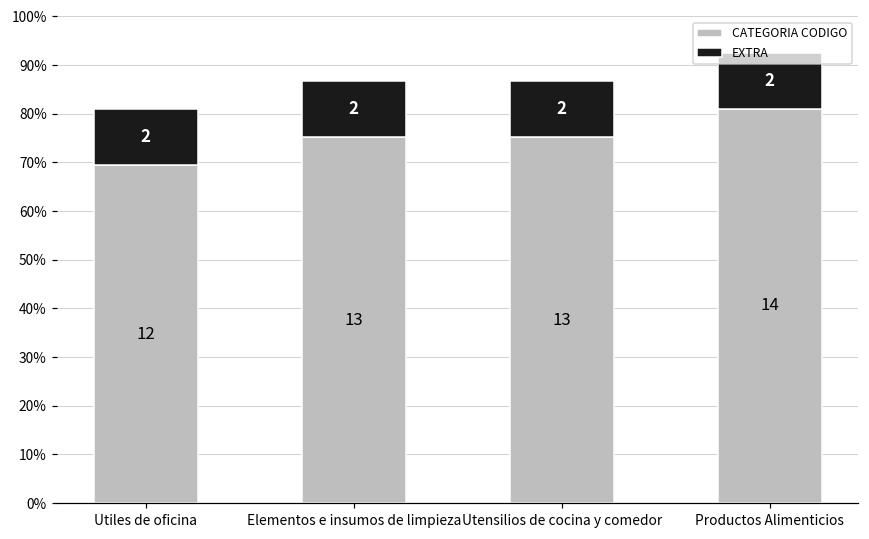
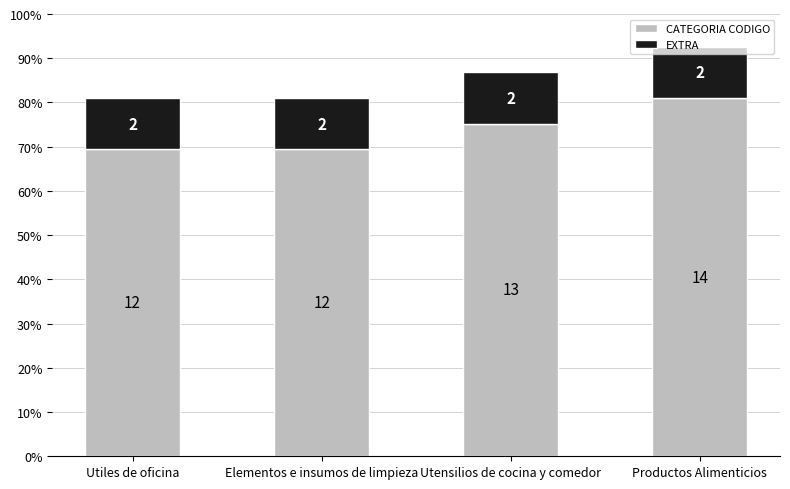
CATEGORIA CODIGO, Elementos e insumos de limpieza: 13 -> 12
